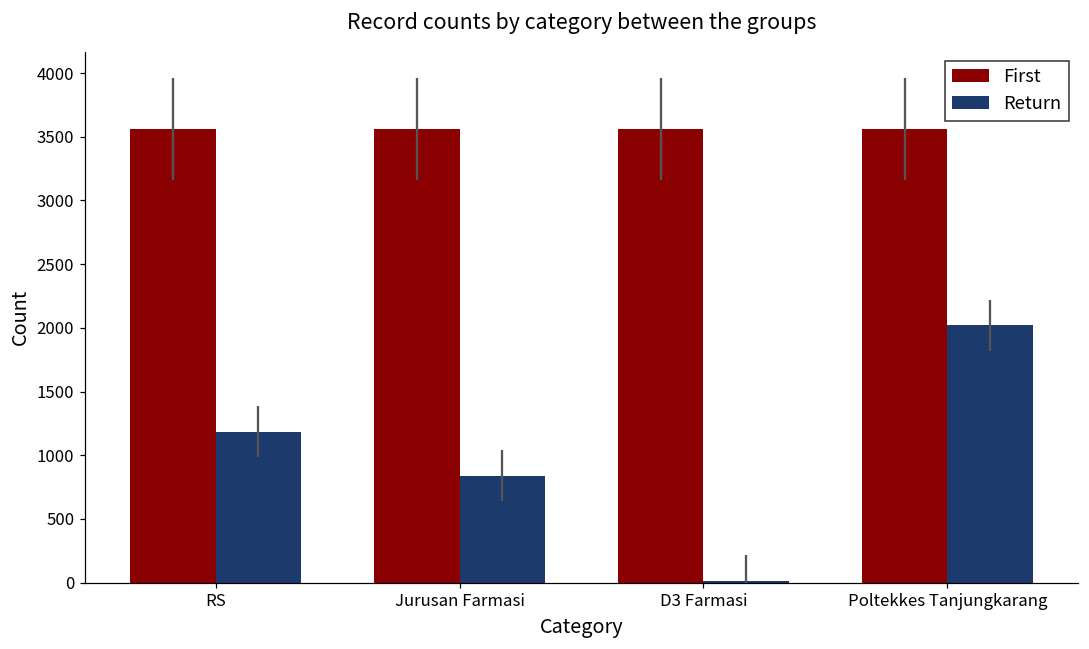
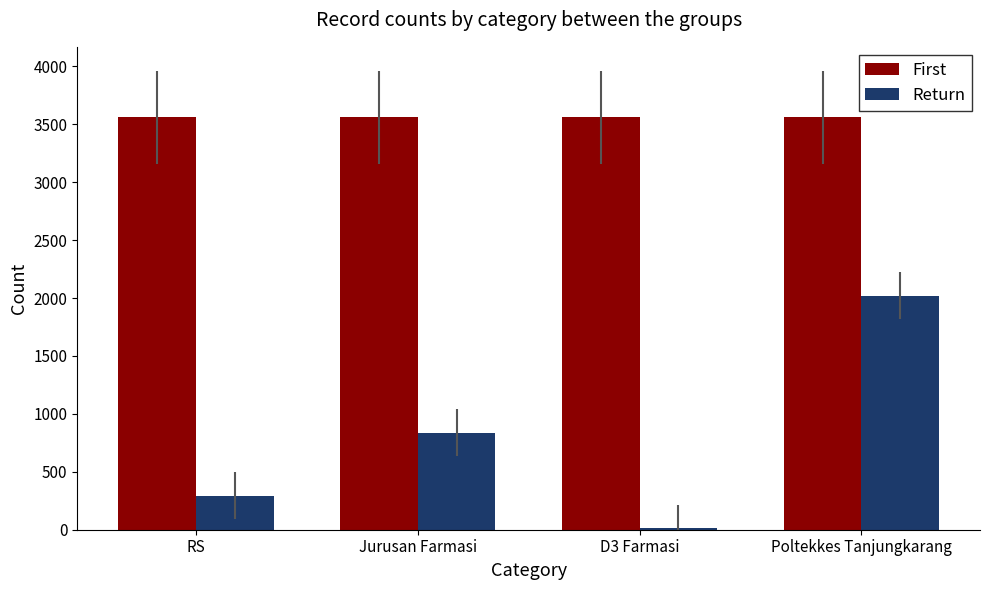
Return, RS: 1190 -> 300
